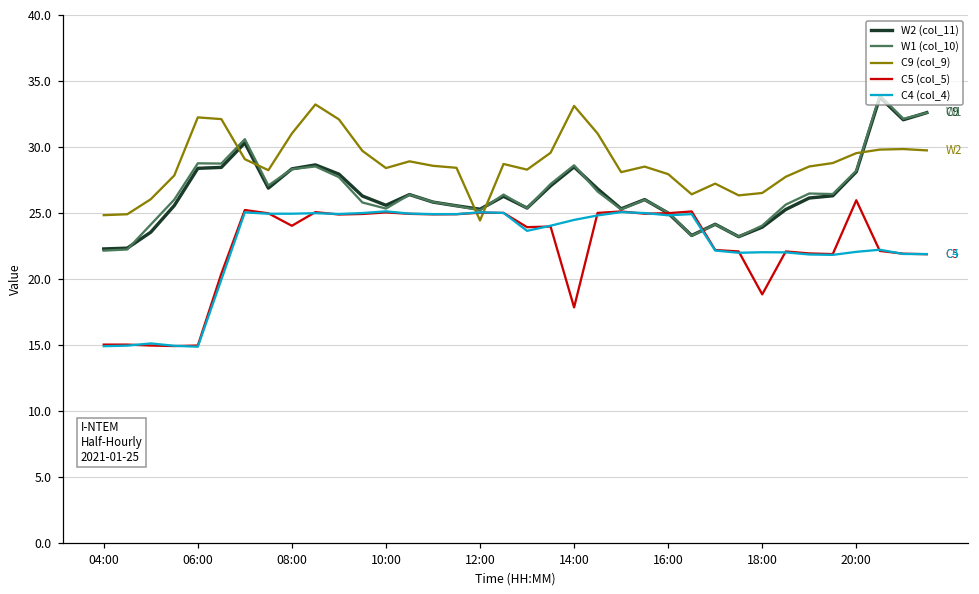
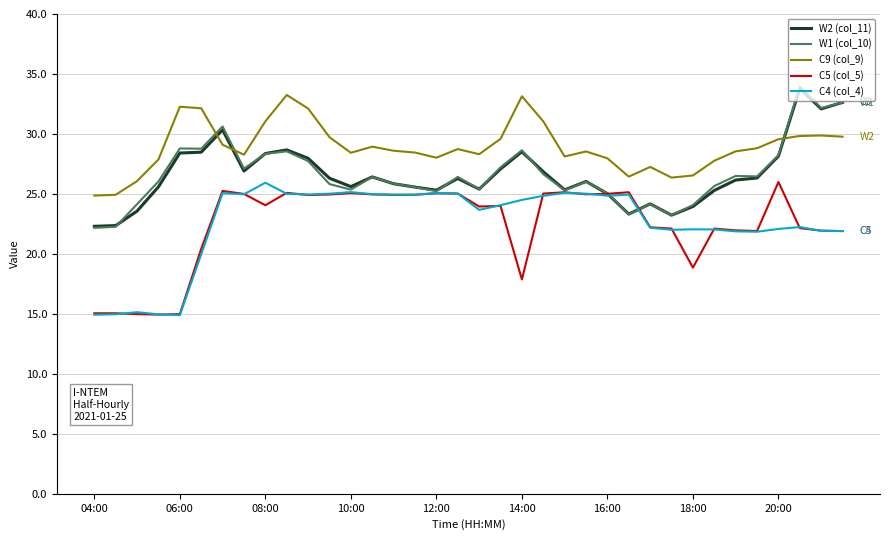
C4 (col_4), 08:00: 25.0 -> 25.9
C9 (col_9), 12:00: 24.5 -> 28.0
